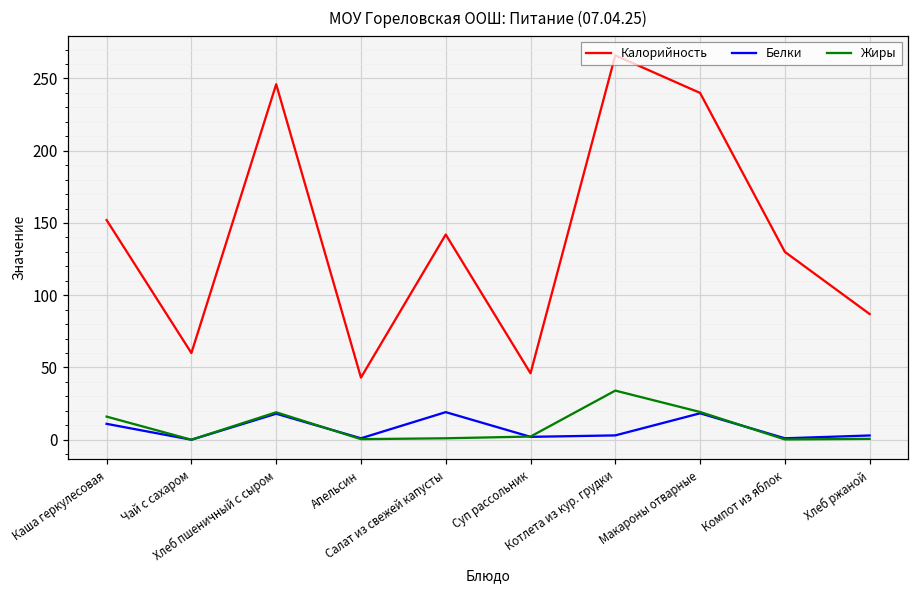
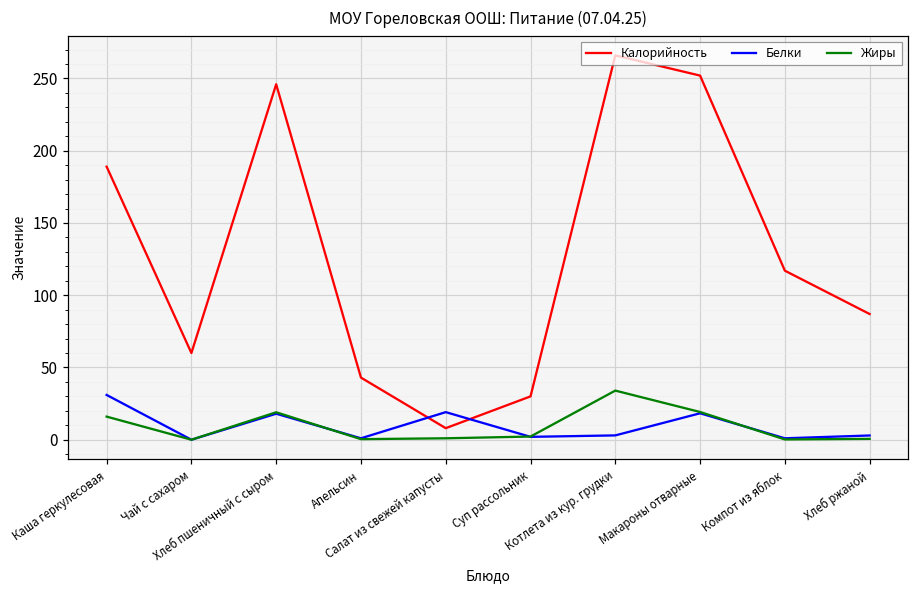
Калорийность, Каша геркулесовая: 152 -> 189
Белки, Каша геркулесовая: 11 -> 31
Калорийность, Салат из свежей капусты: 142 -> 8
Калорийность, Суп рассольник: 46 -> 30
Калорийность, Макароны отварные: 240 -> 252
Калорийность, Компот из яблок: 130 -> 117
